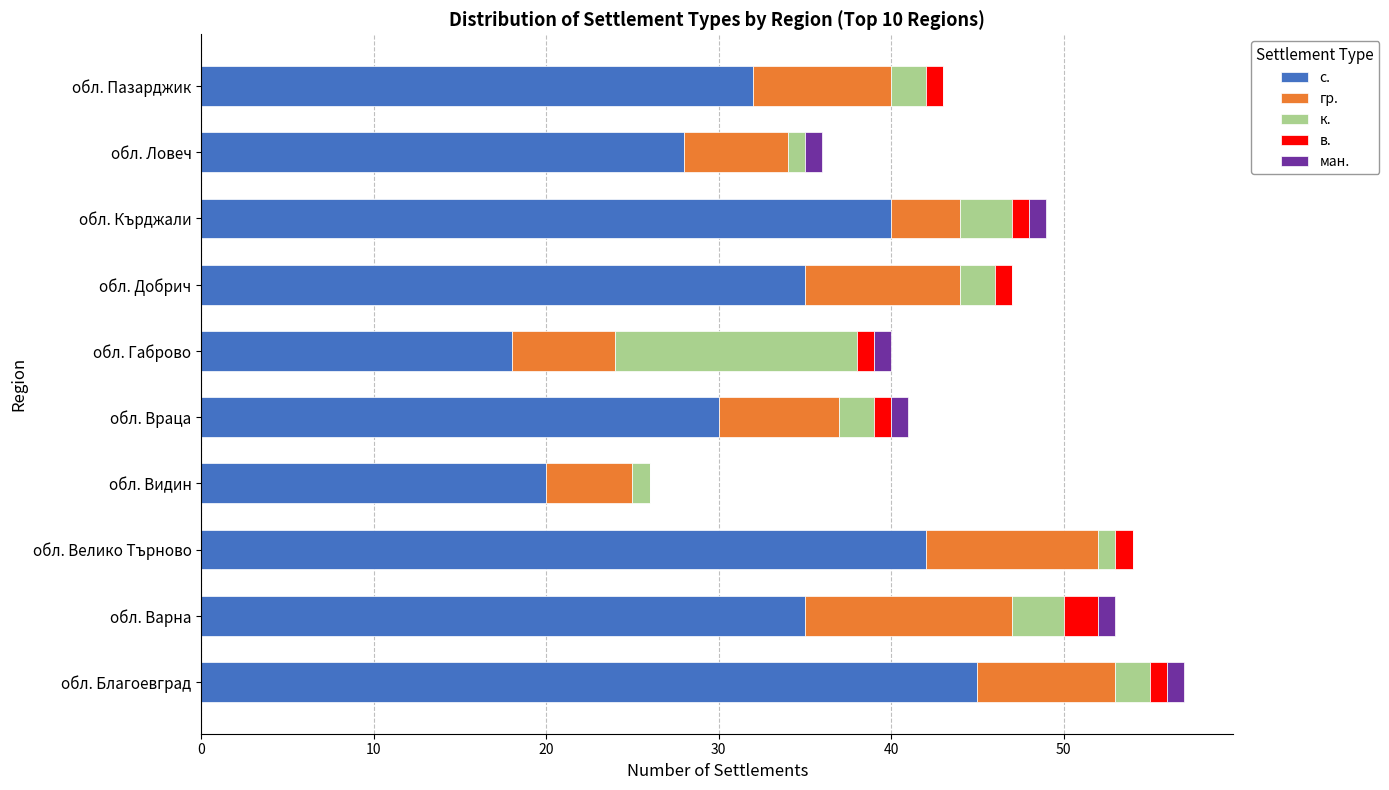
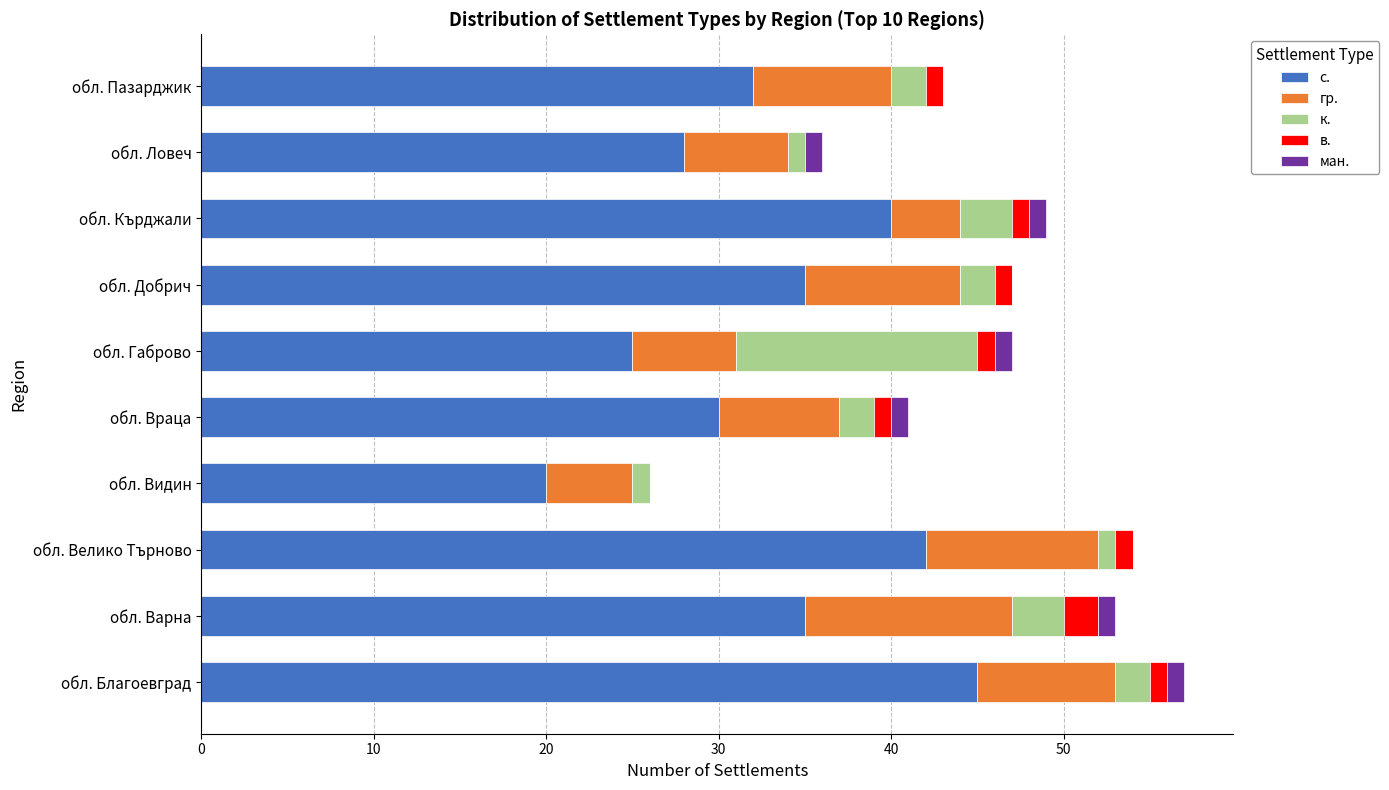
с., обл. Габрово: 18 -> 25
